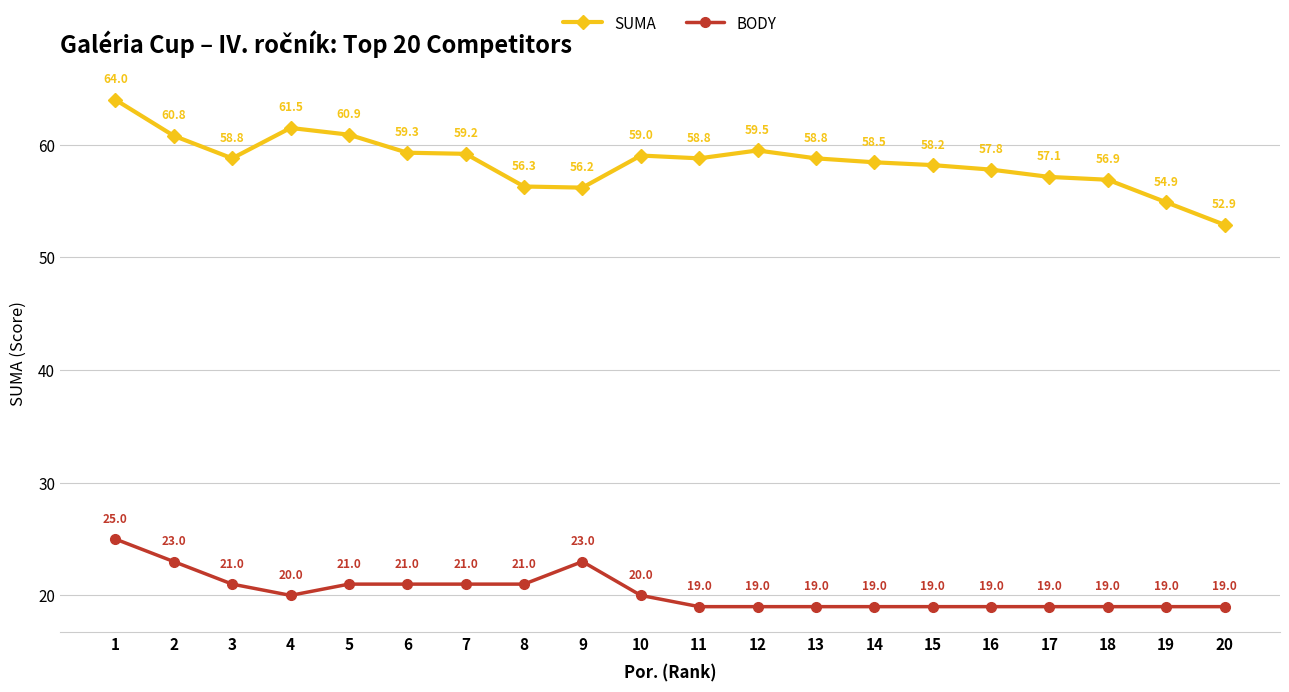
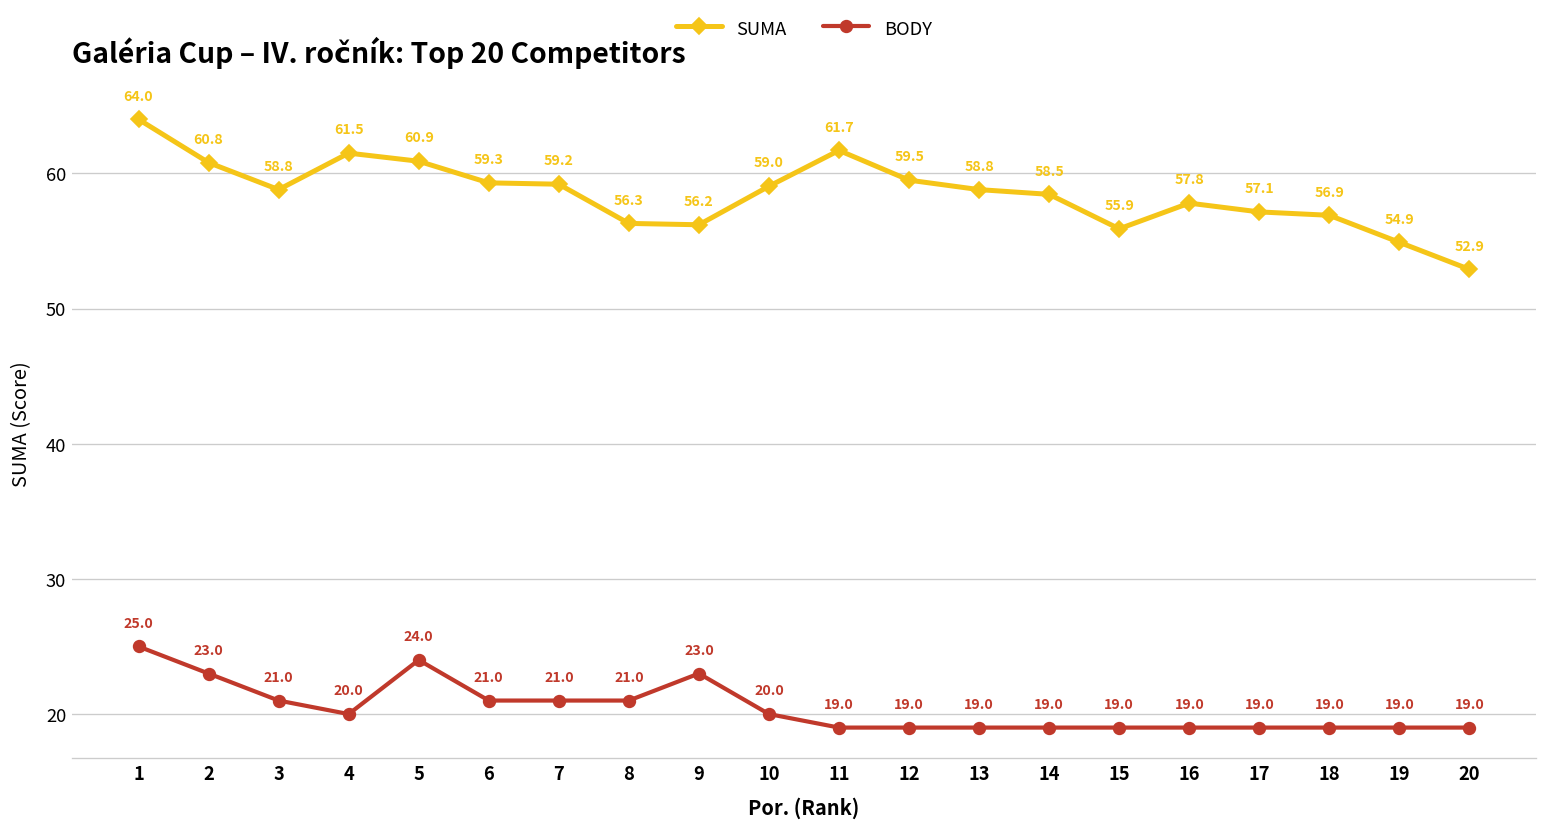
BODY, 5: 21.0 -> 24.0
SUMA, 11: 58.8 -> 61.7
SUMA, 15: 58.2 -> 55.9
